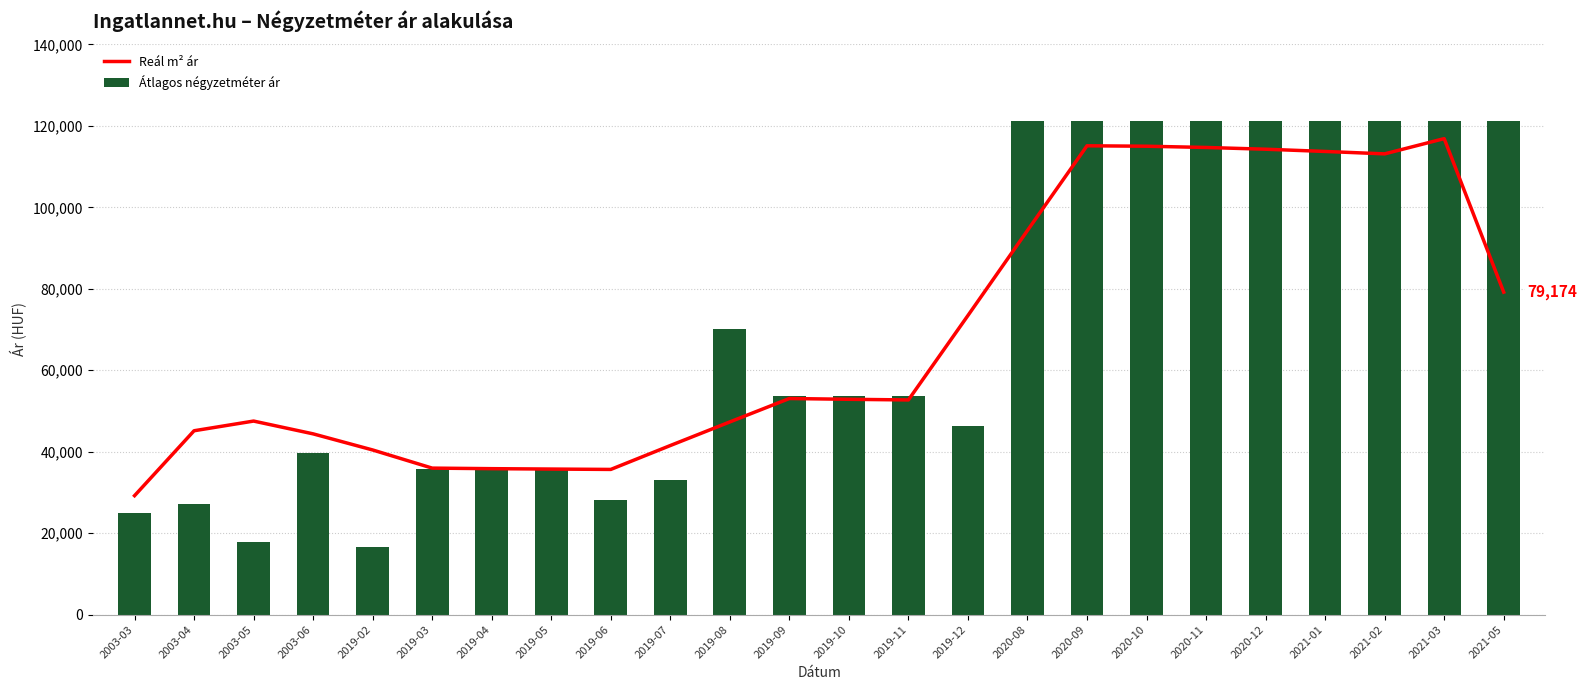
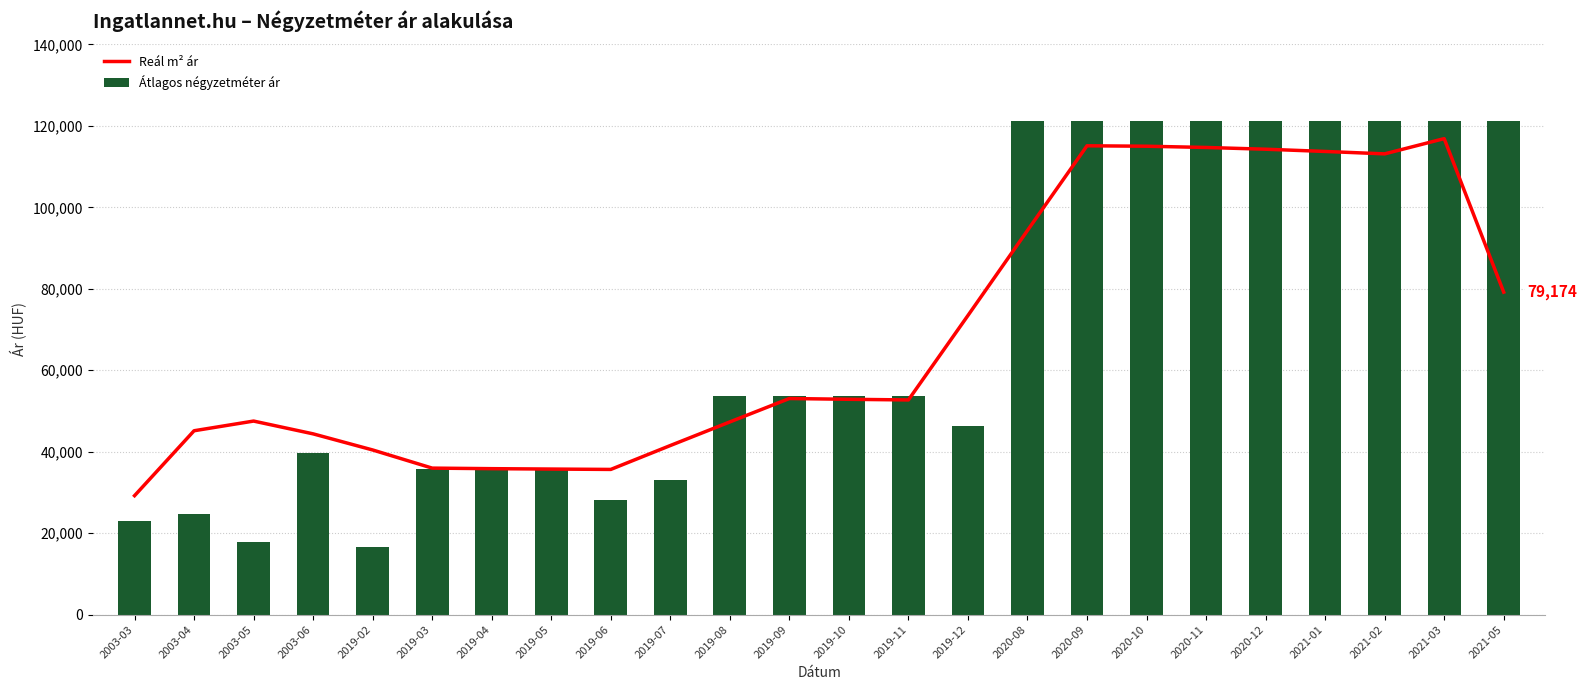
Átlagos négyzetméter ár, 2003-03: 25,000 -> 23,000
Átlagos négyzetméter ár, 2003-04: 27,000 -> 25,000
Átlagos négyzetméter ár, 2019-08: 70,000 -> 54,000
